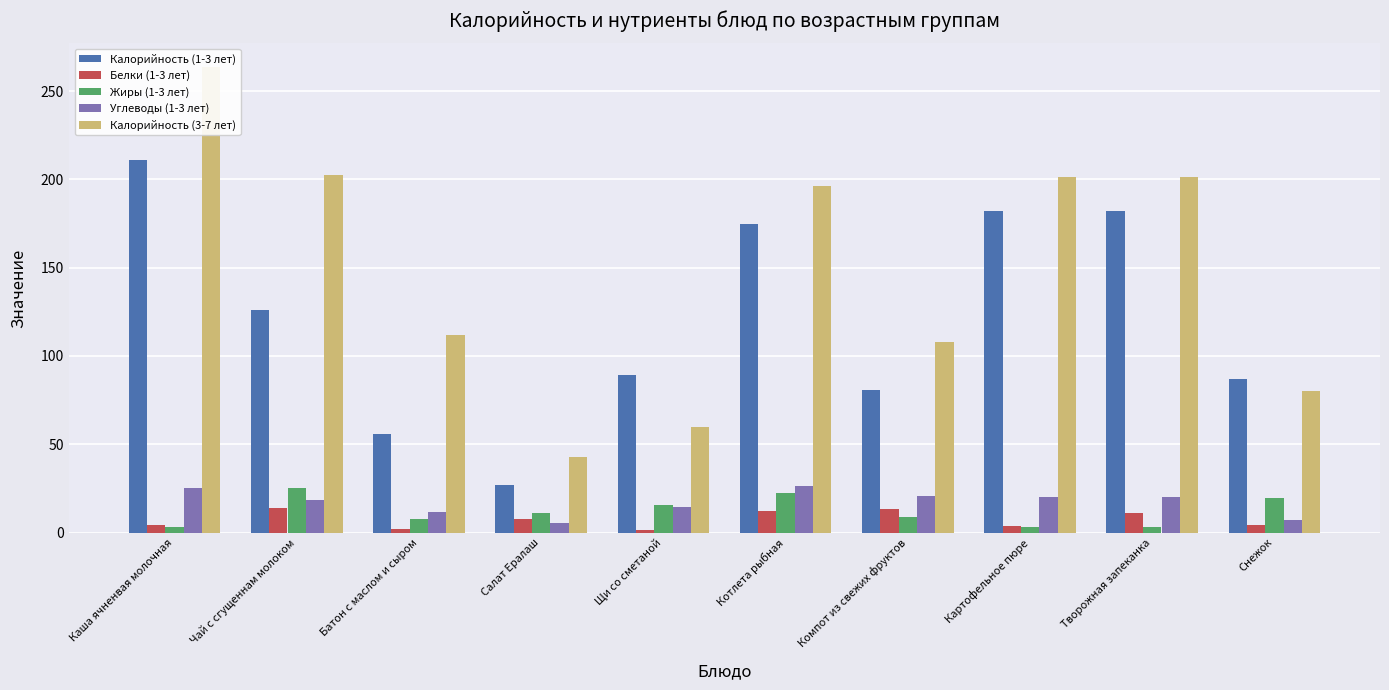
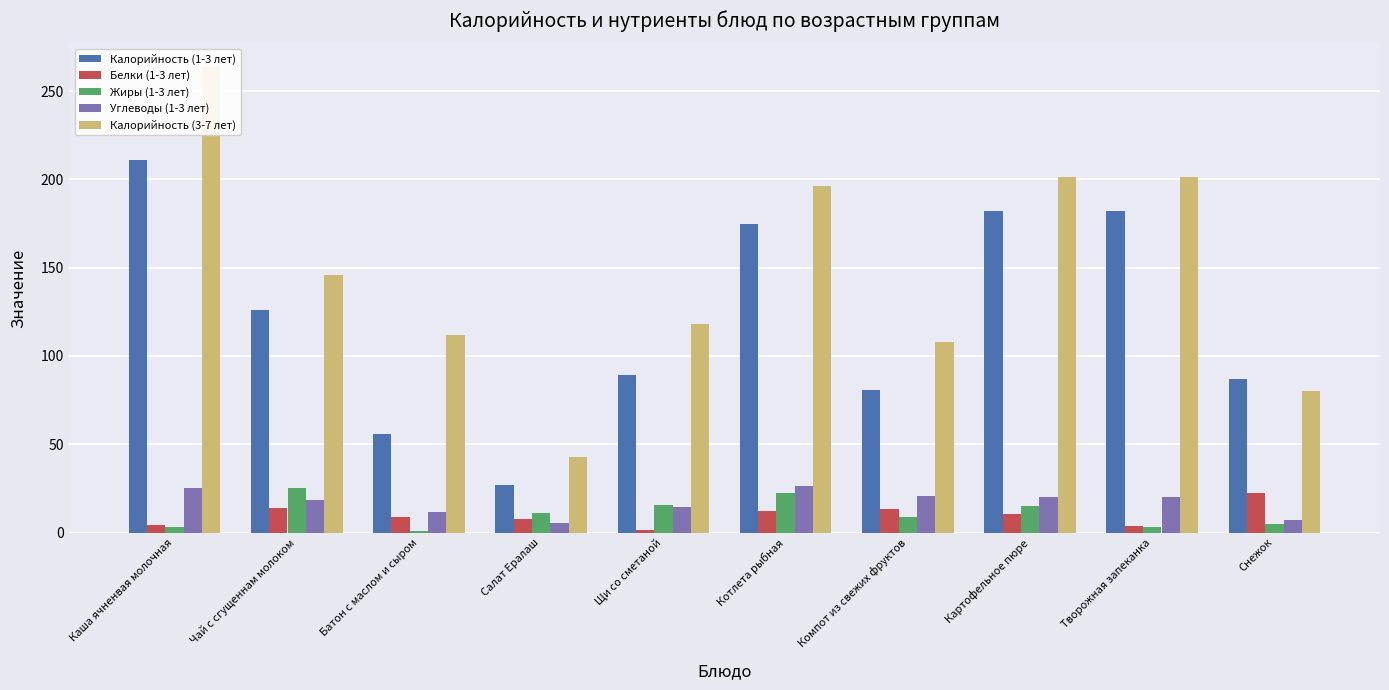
Калорийность (3-7 лет), Чай с сгущеннам молоком: 203 -> 146
Белки (1-3 лет), Батон с маслом и сыром: 2 -> 9
Жиры (1-3 лет), Батон с маслом и сыром: 8 -> 1
Калорийность (3-7 лет), Щи со сметаной: 60 -> 118
Белки (1-3 лет), Картофельное пюре: 3 -> 10
Жиры (1-3 лет), Картофельное пюре: 3 -> 15
Белки (1-3 лет), Творожная запеканка: 11 -> 3
Белки (1-3 лет), Снежок: 4 -> 22
Жиры (1-3 лет), Снежок: 19 -> 5
